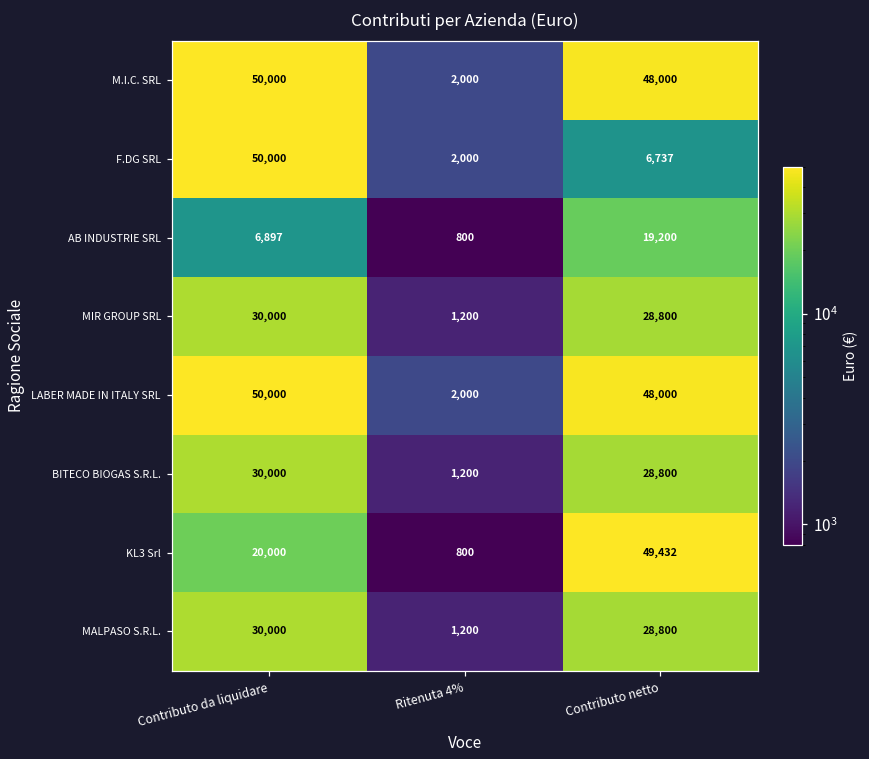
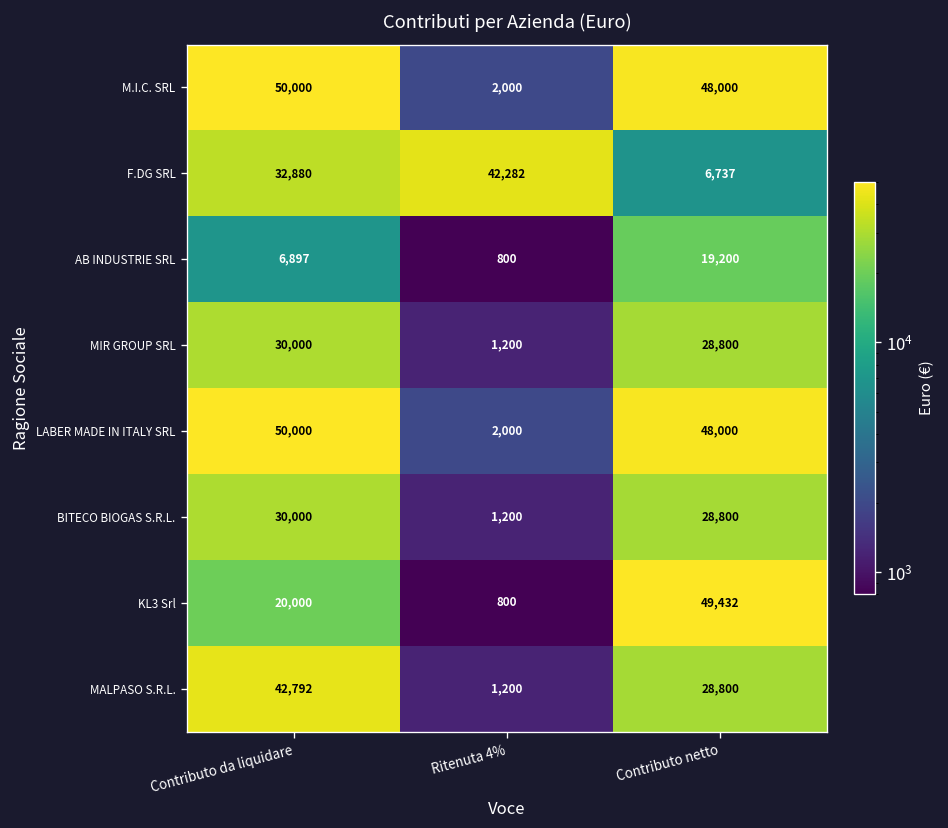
F.DG SRL, Contributo da liquidare: 50,000 -> 32,880
F.DG SRL, Ritenuta 4%: 2,000 -> 42,282
MALPASO S.R.L., Contributo da liquidare: 30,000 -> 42,792
